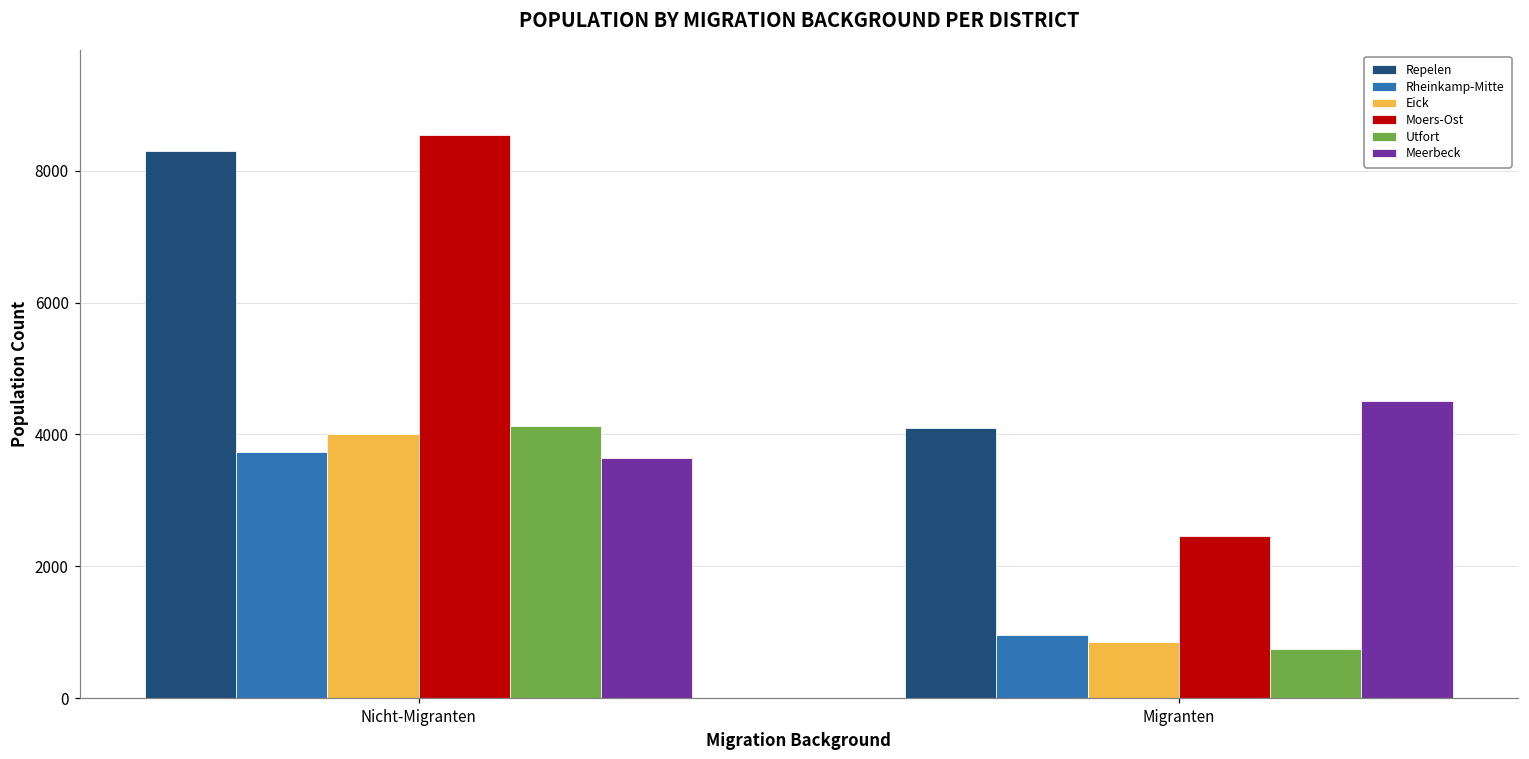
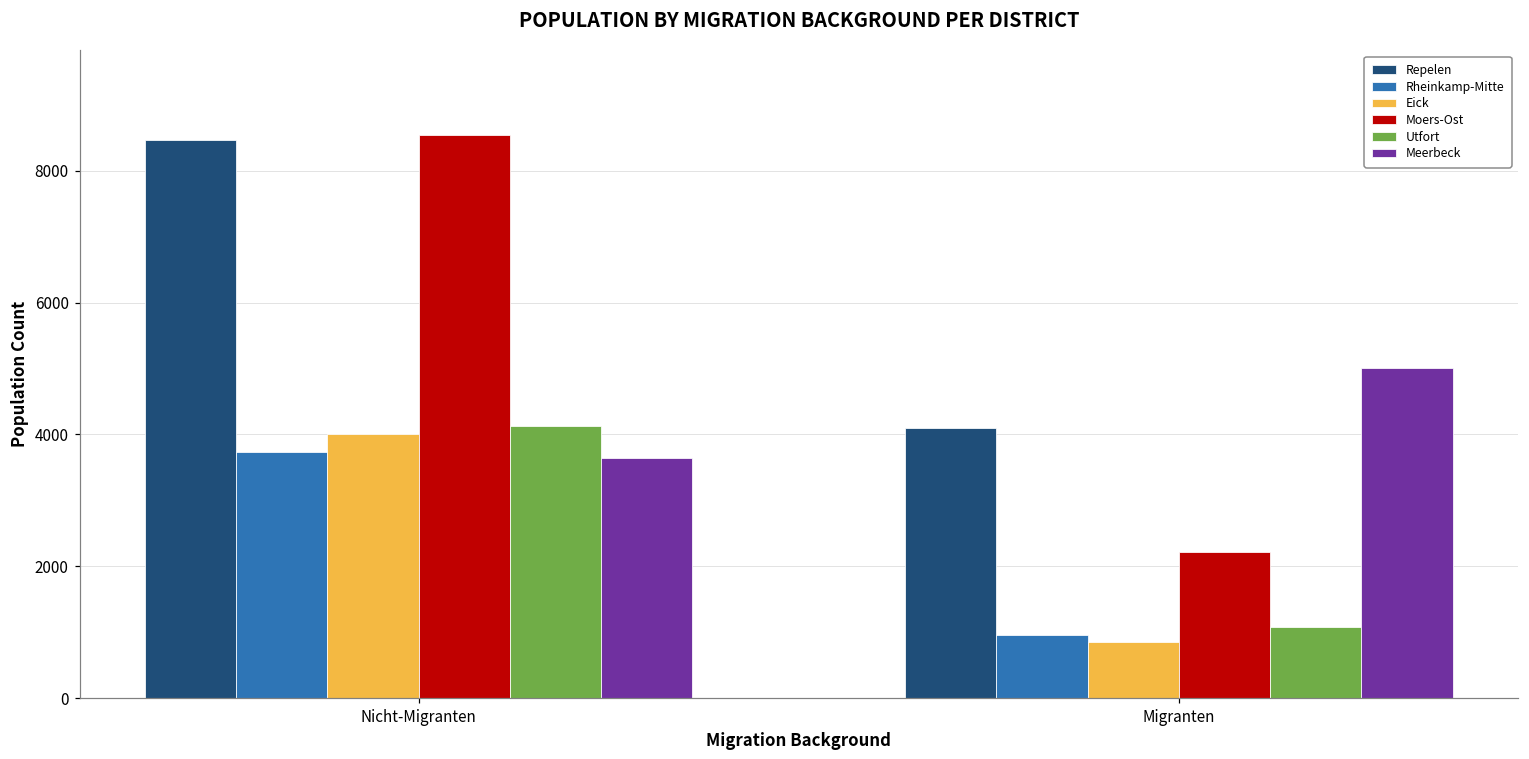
Repelen, Nicht-Migranten: 8300 -> 8500
Moers-Ost, Migranten: 2500 -> 2200
Utfort, Migranten: 700 -> 1100
Meerbeck, Migranten: 4500 -> 5000
